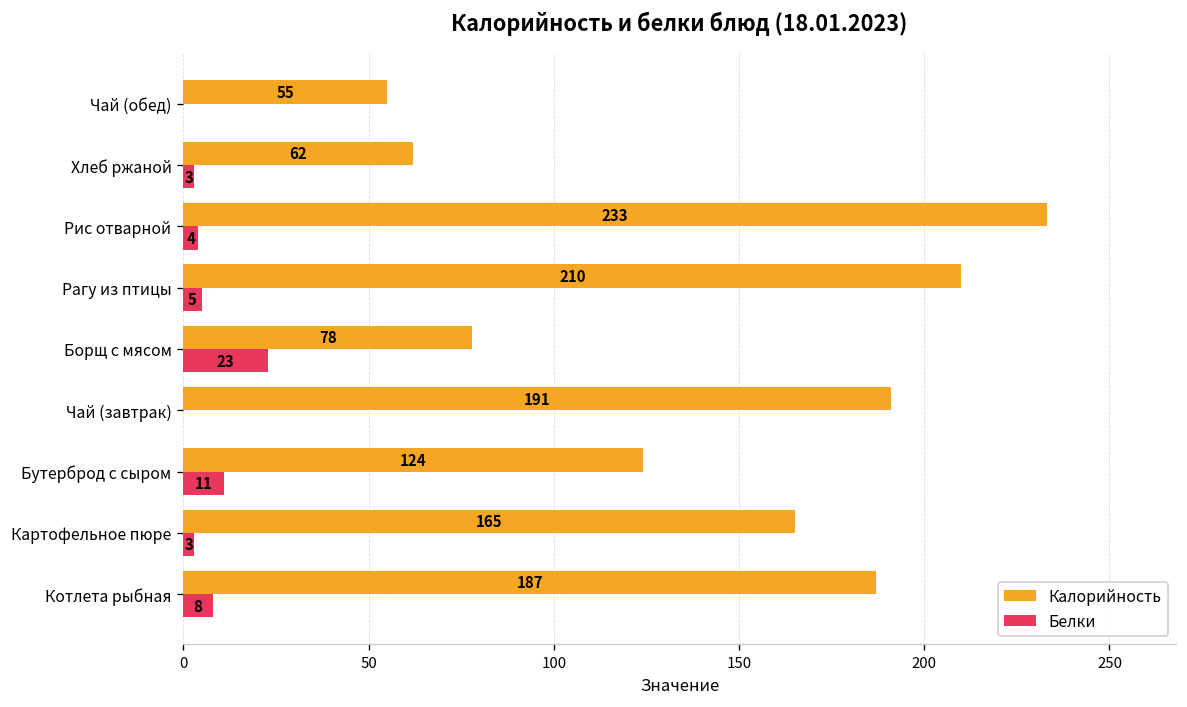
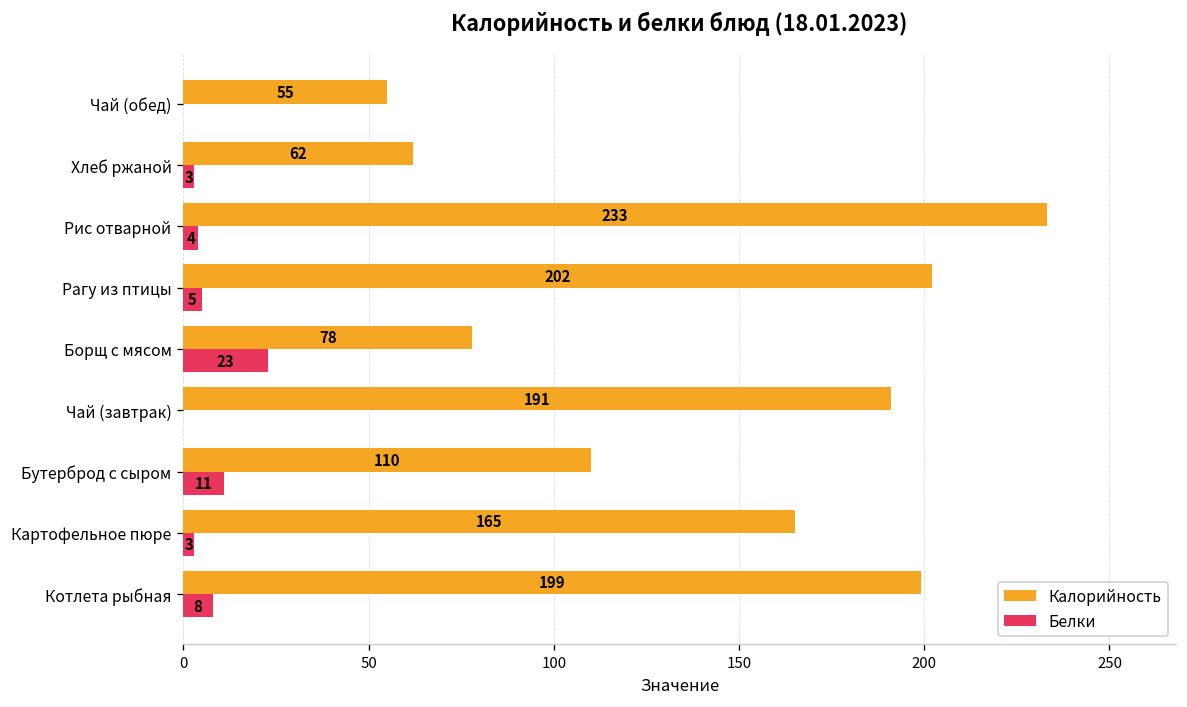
Калорийность, Рагу из птицы: 210 -> 202
Калорийность, Бутерброд с сыром: 124 -> 110
Калорийность, Котлета рыбная: 187 -> 199
